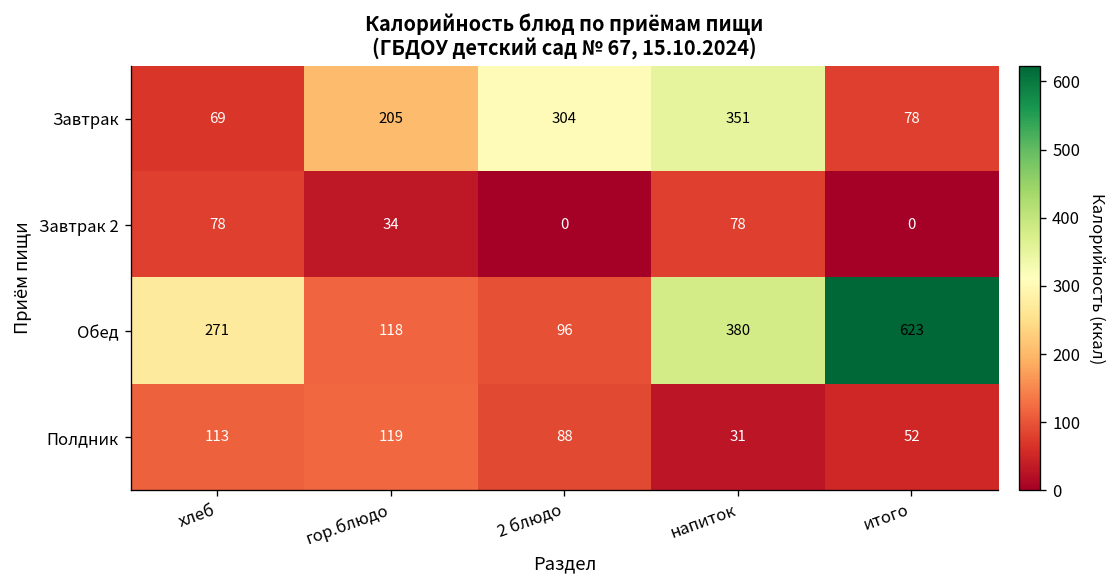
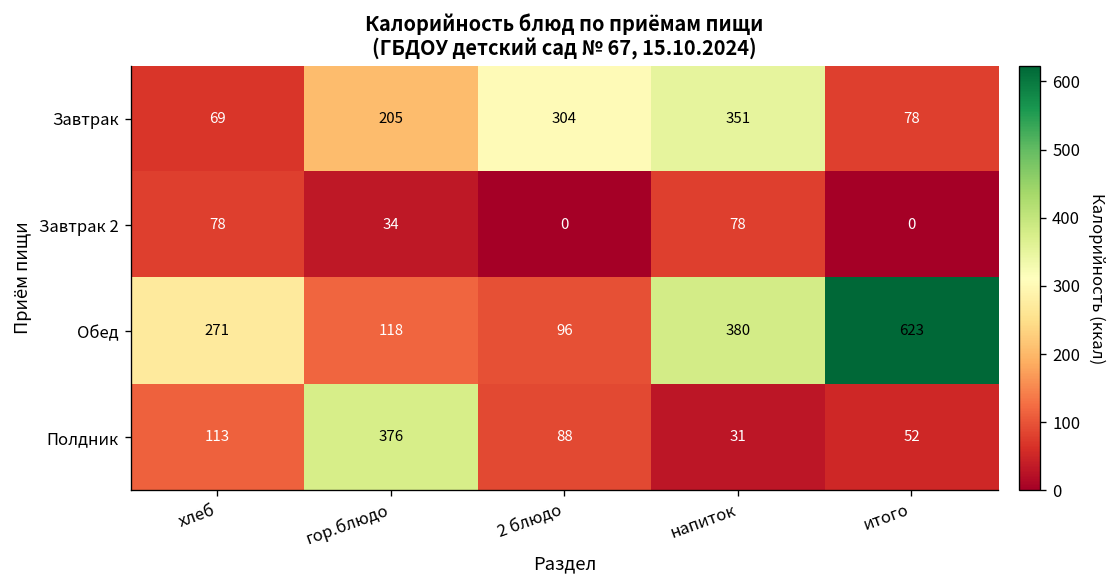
Полдник, гор.блюдо: 119 -> 376
